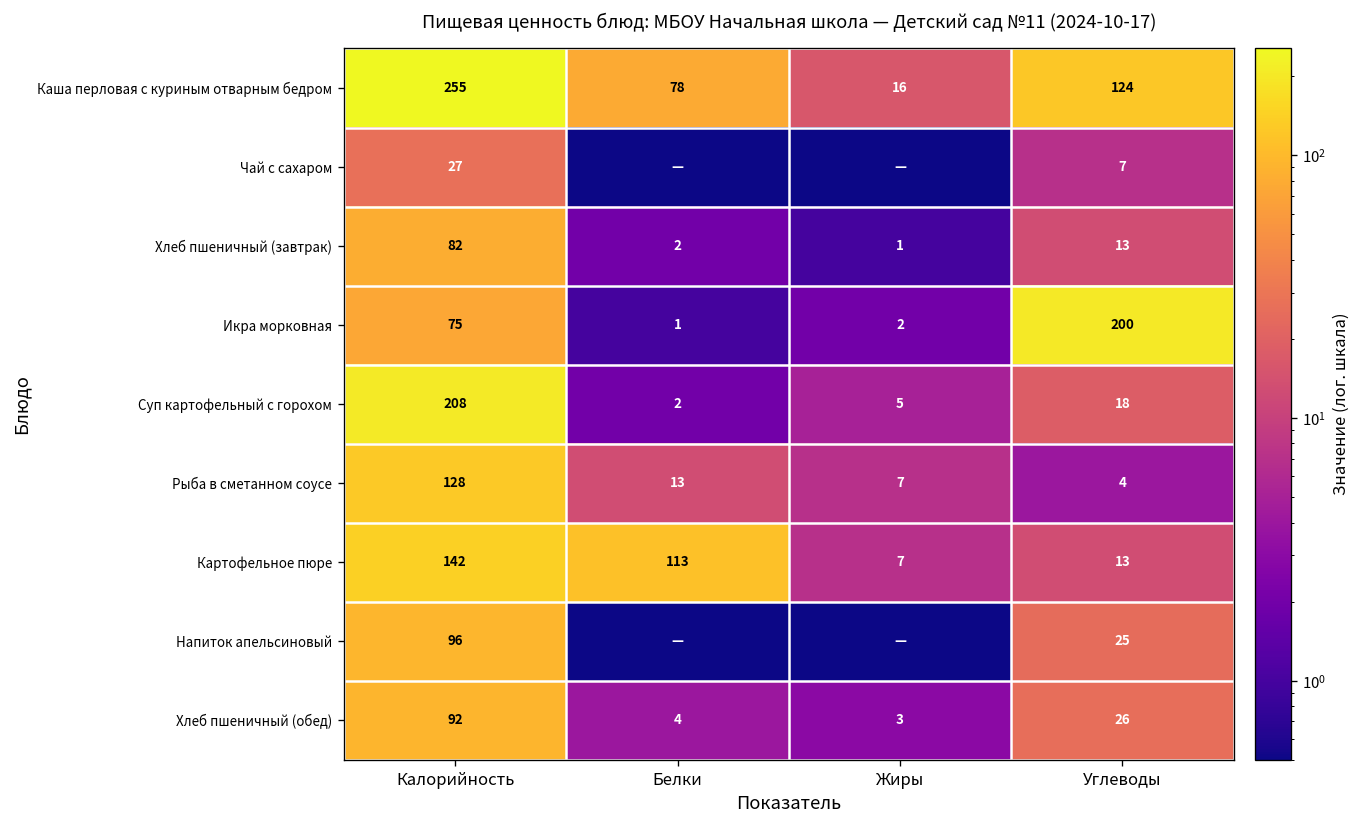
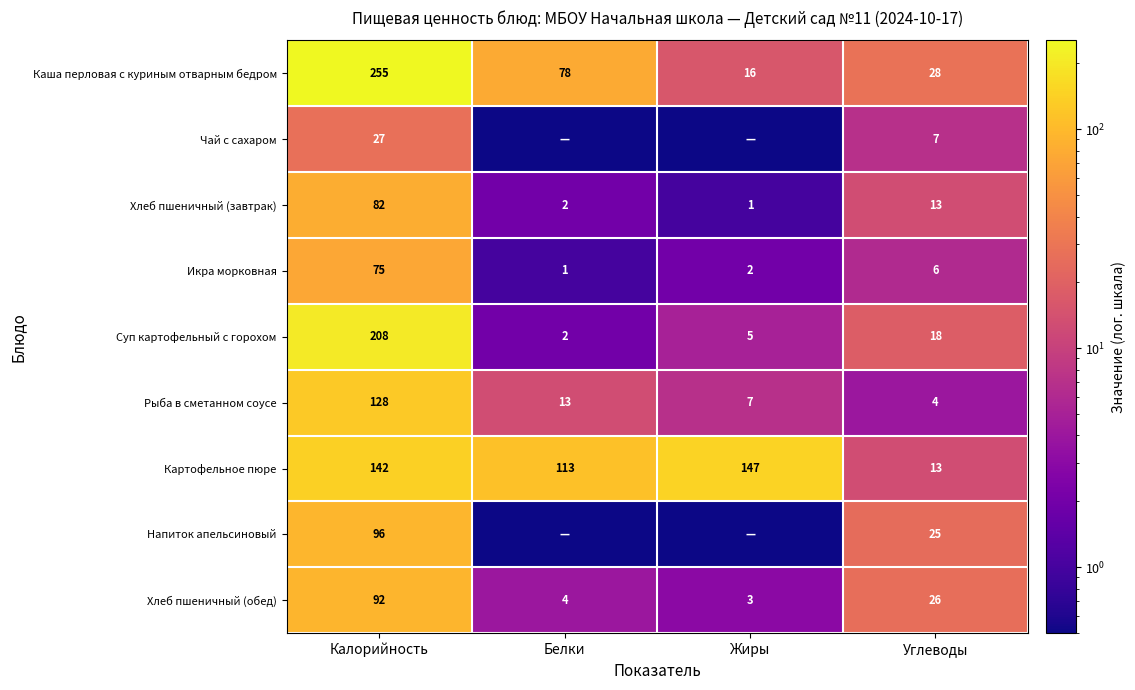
Каша перловая с куриным отварным бедром, Углеводы: 124 -> 28
Икра морковная, Углеводы: 200 -> 6
Картофельное пюре, Жиры: 7 -> 147
